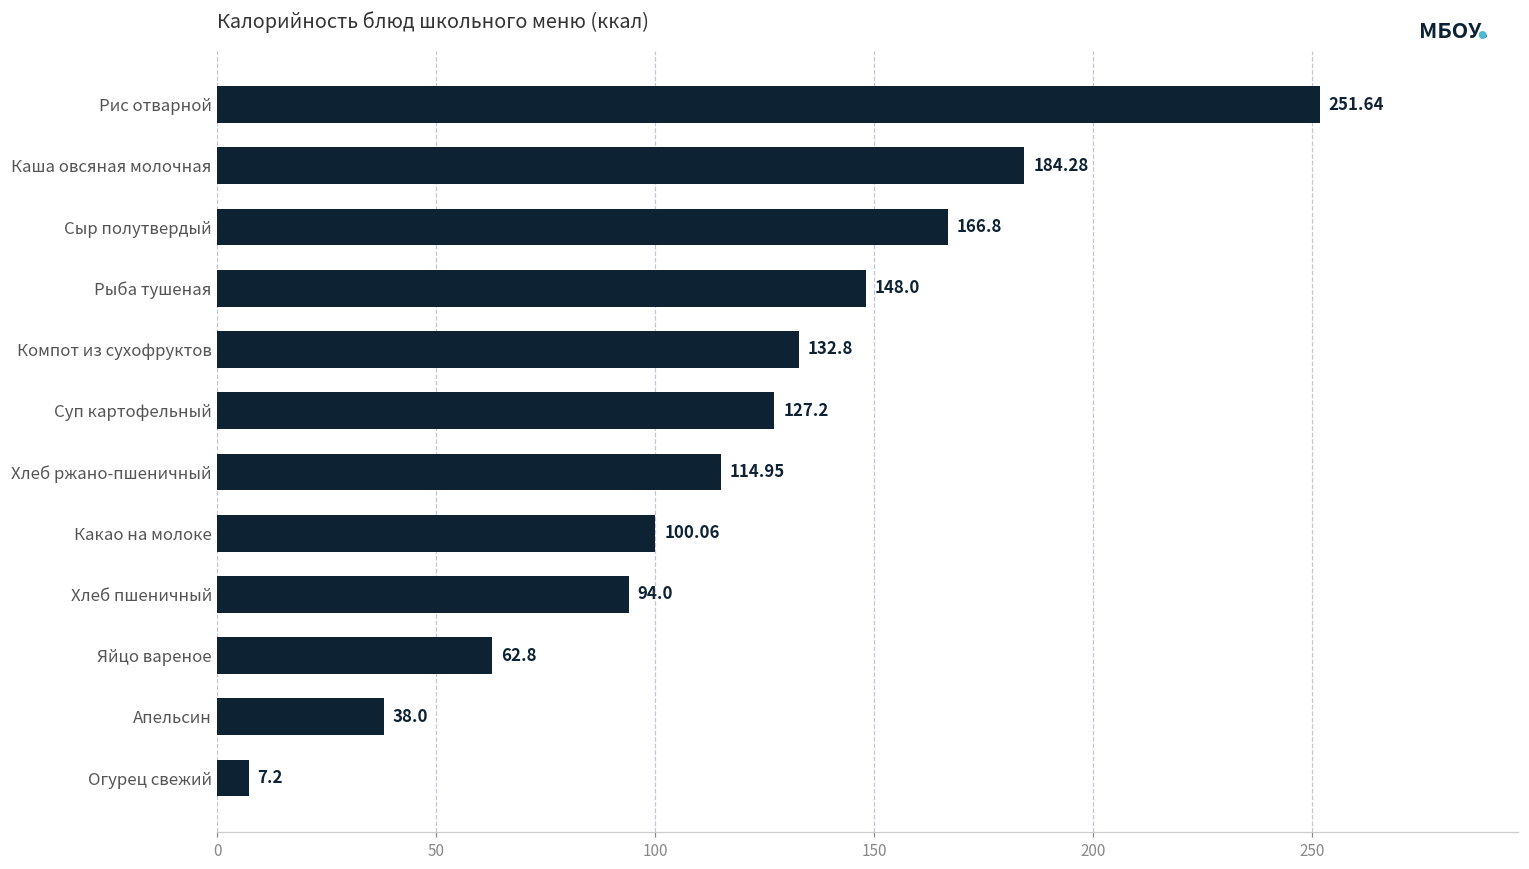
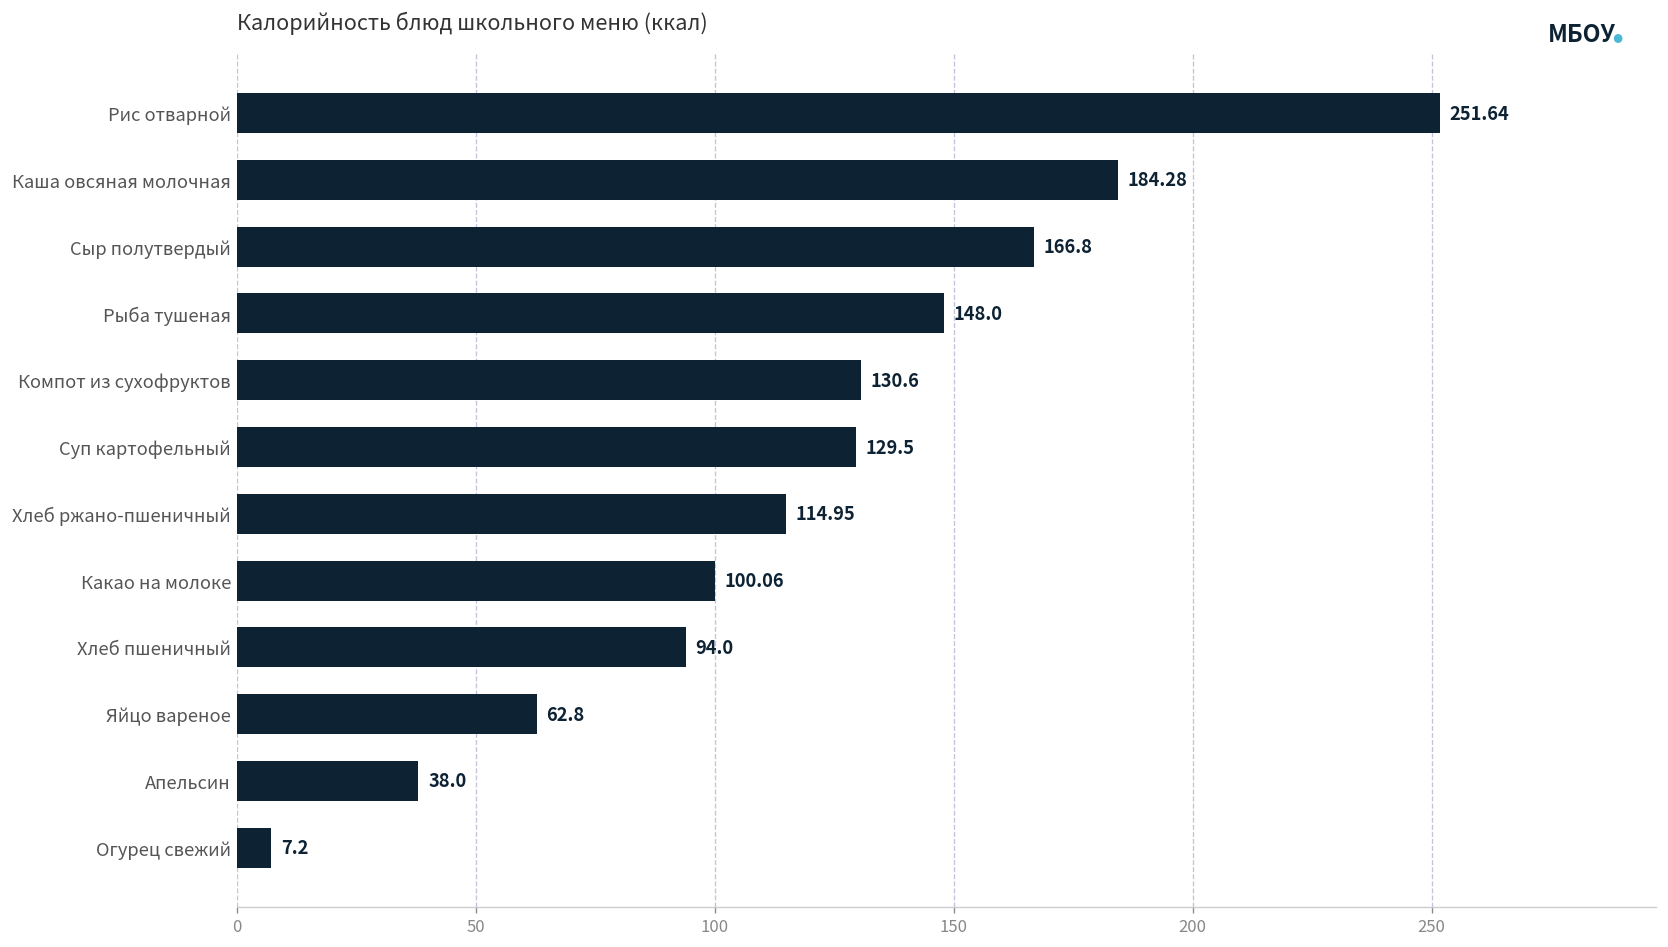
Компот из сухофруктов: 132.8 -> 130.6
Суп картофельный: 127.2 -> 129.5
